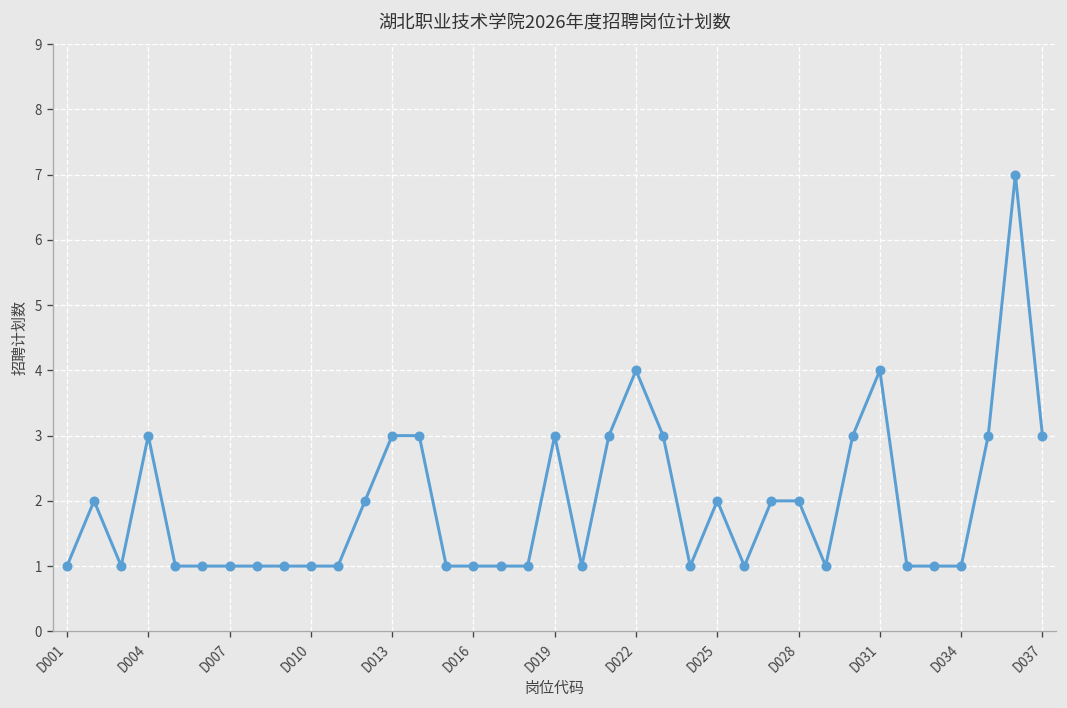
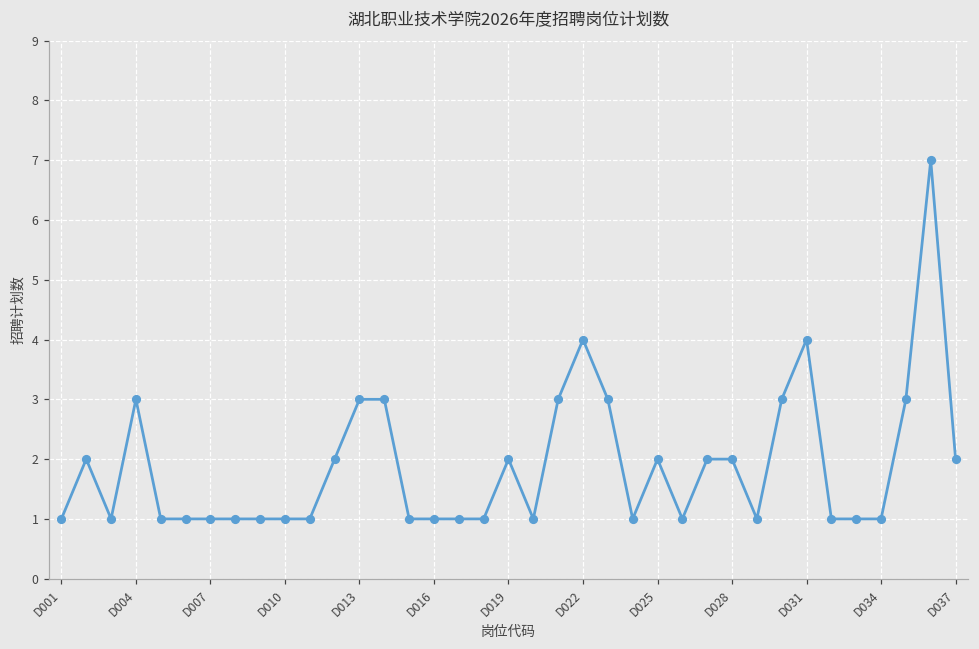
D019: 3 -> 2
D037: 3 -> 2
